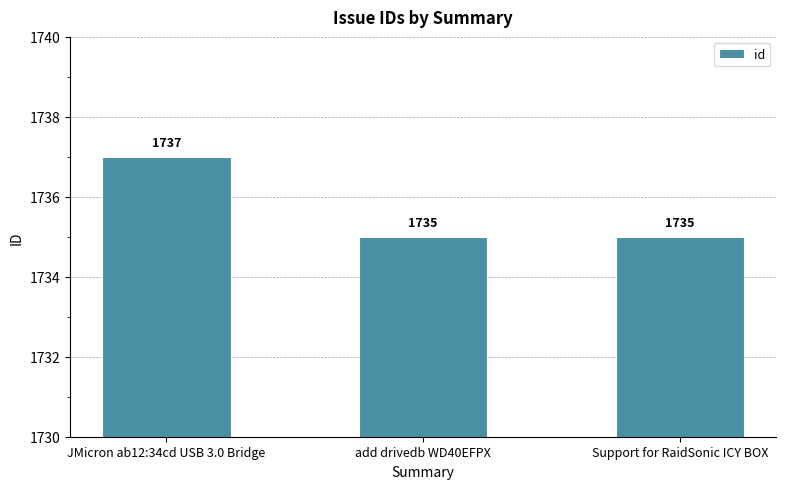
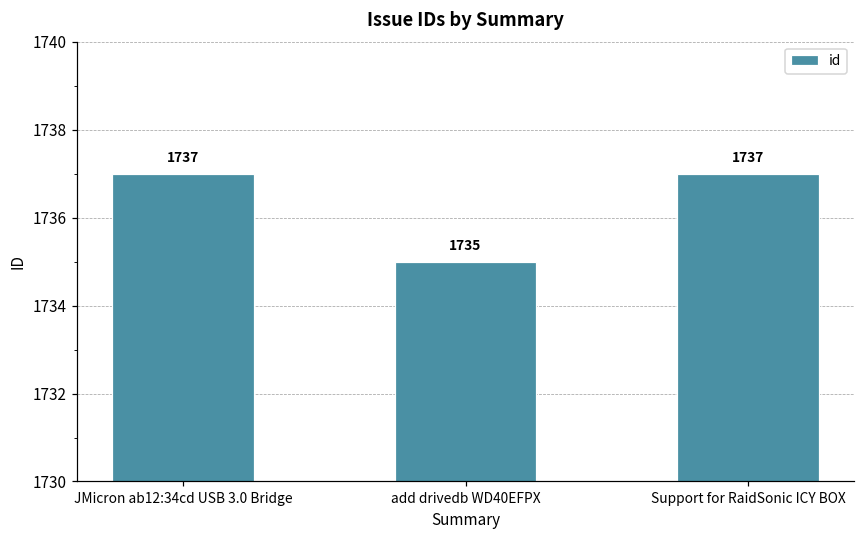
Support for RaidSonic ICY BOX: 1735 -> 1737
